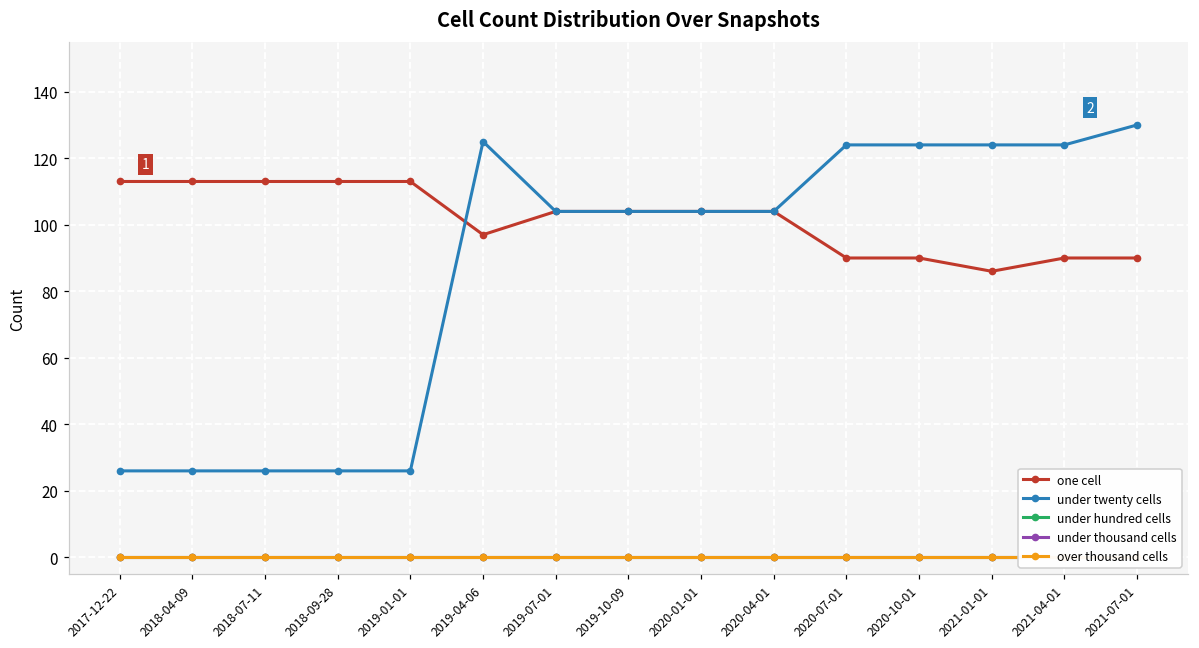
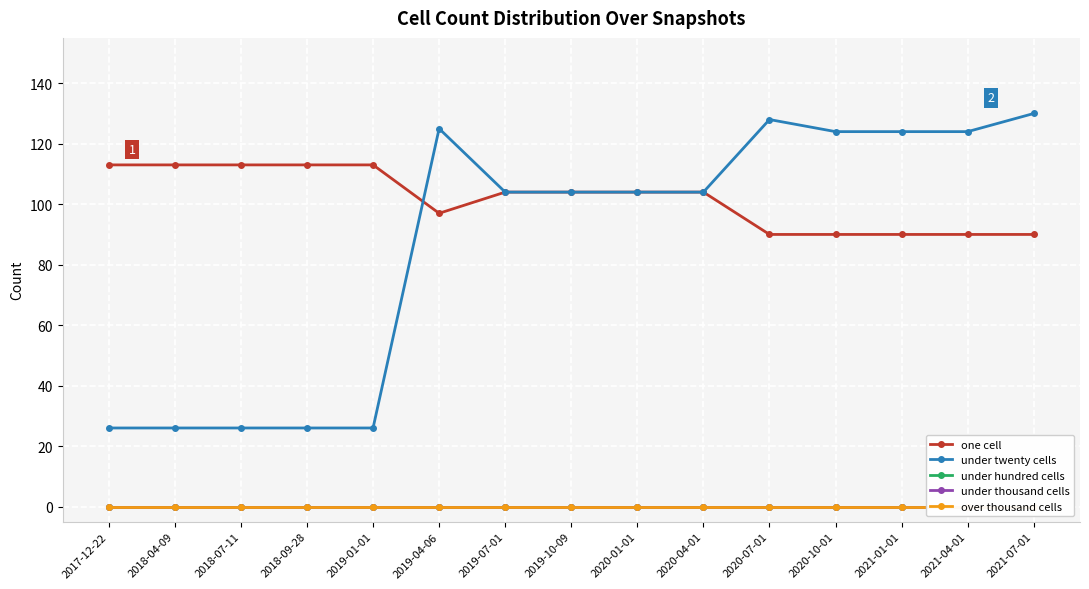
under twenty cells, 2020-07-01: 124 -> 128
one cell, 2021-01-01: 86 -> 90
